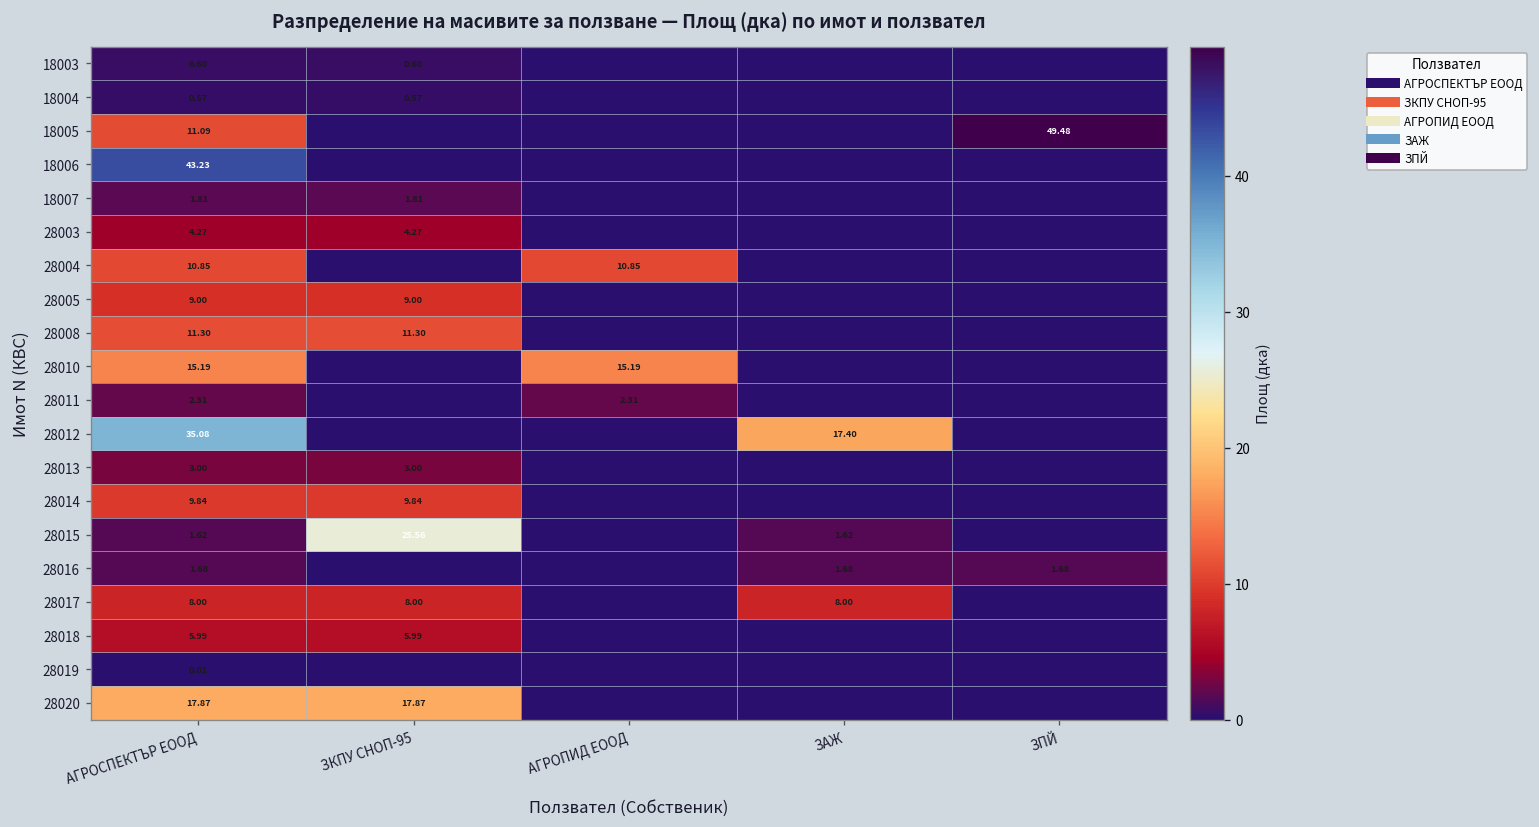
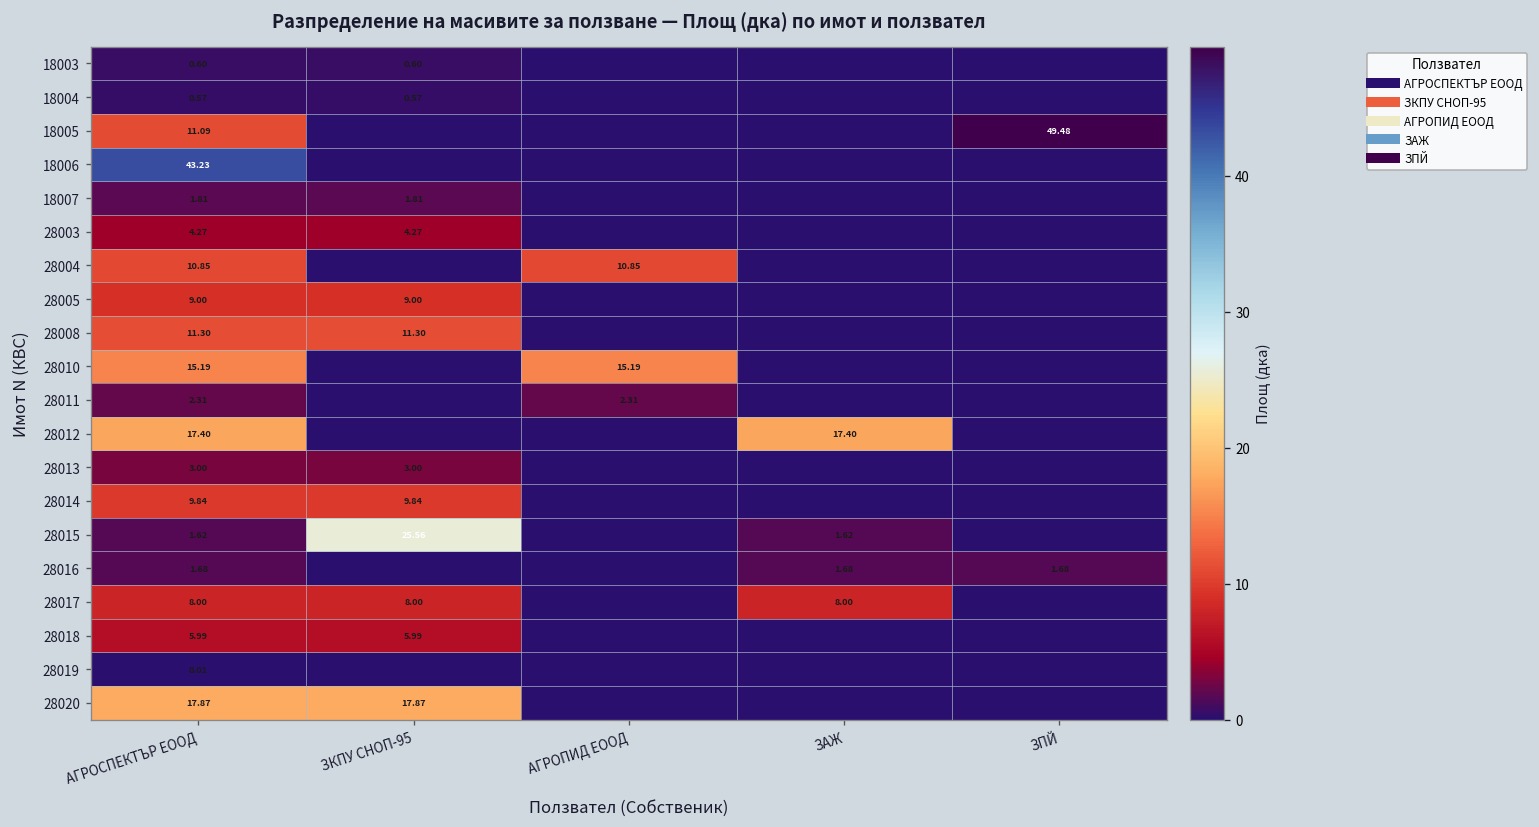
28012, АГРОСПЕКТЪР ЕООД: 35.08 -> 17.40
